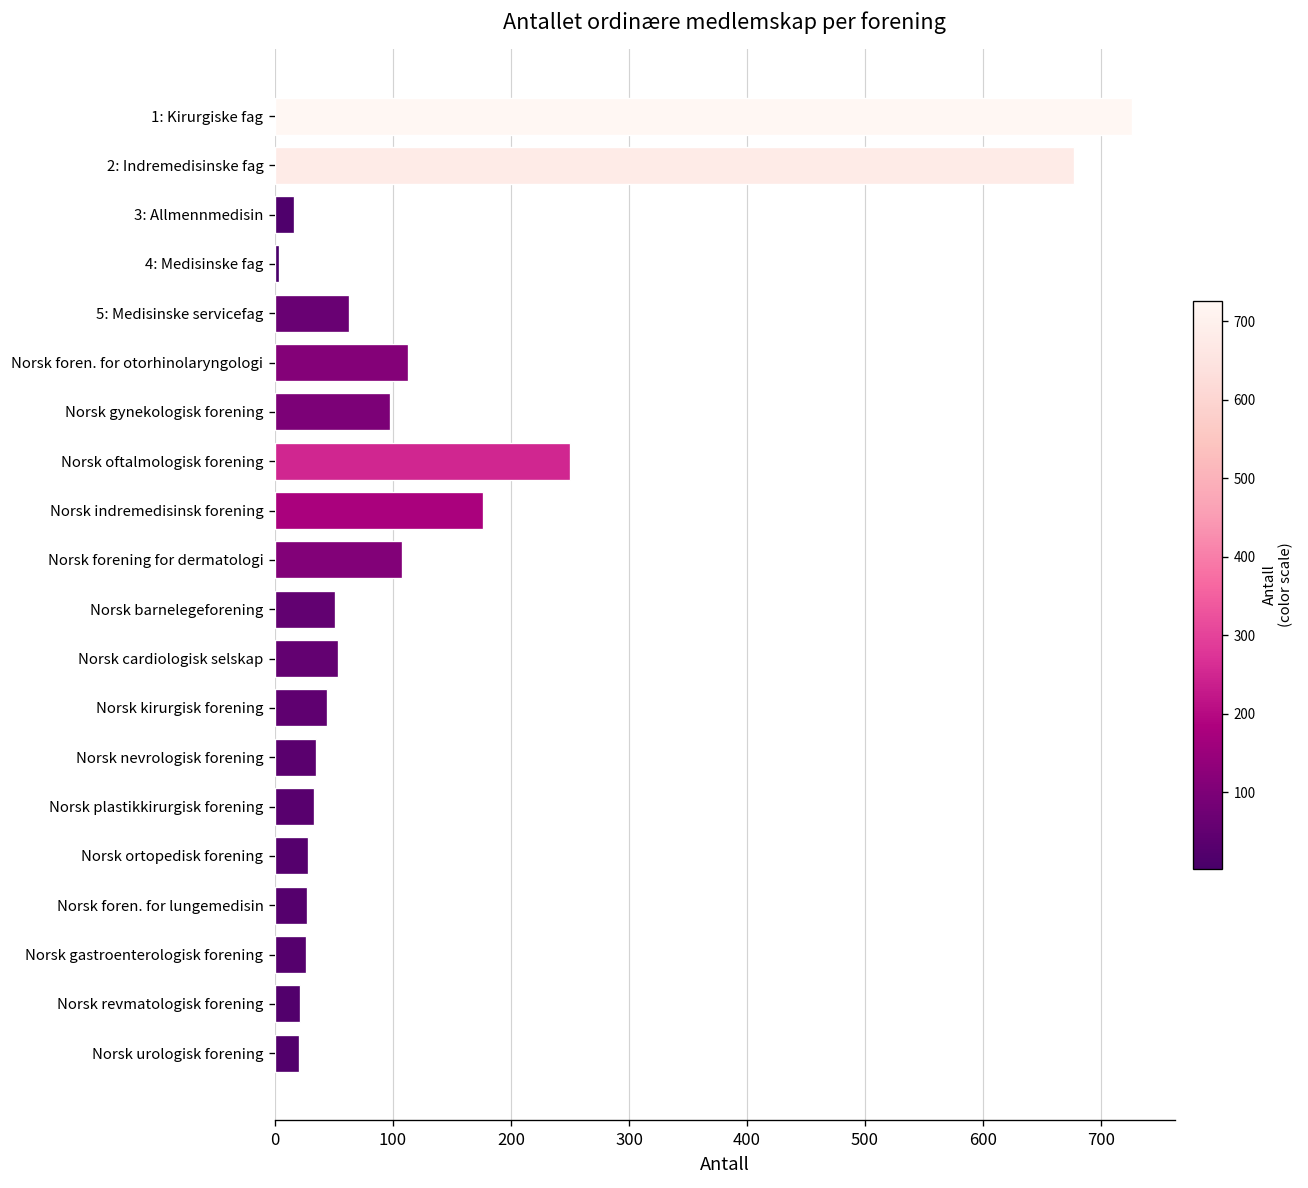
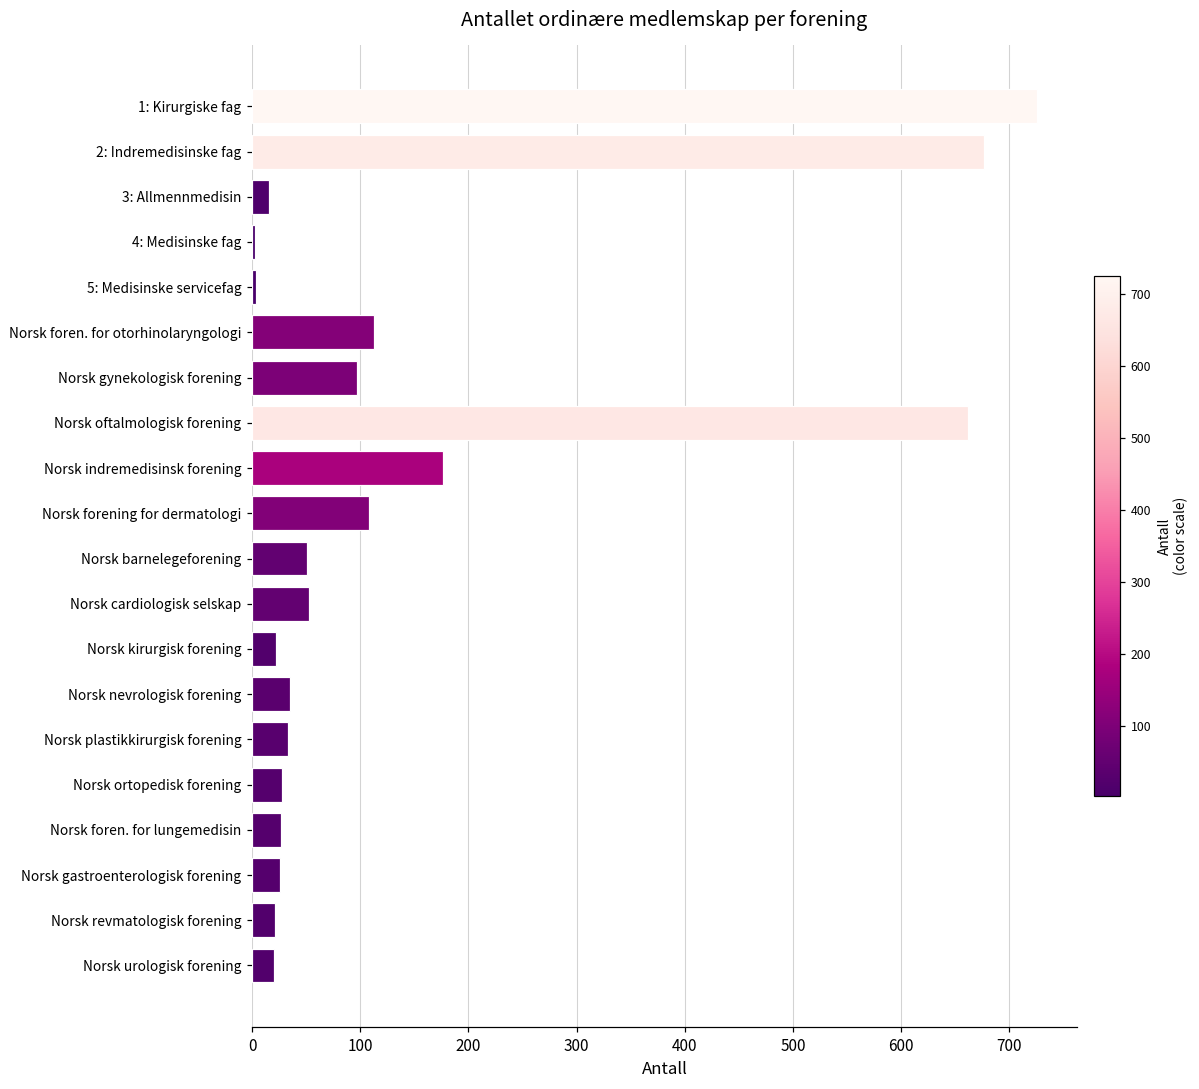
5: Medisinske servicefag: 60 -> 0
Norsk oftalmologisk forening: 250 -> 660
Norsk kirurgisk forening: 40 -> 20
